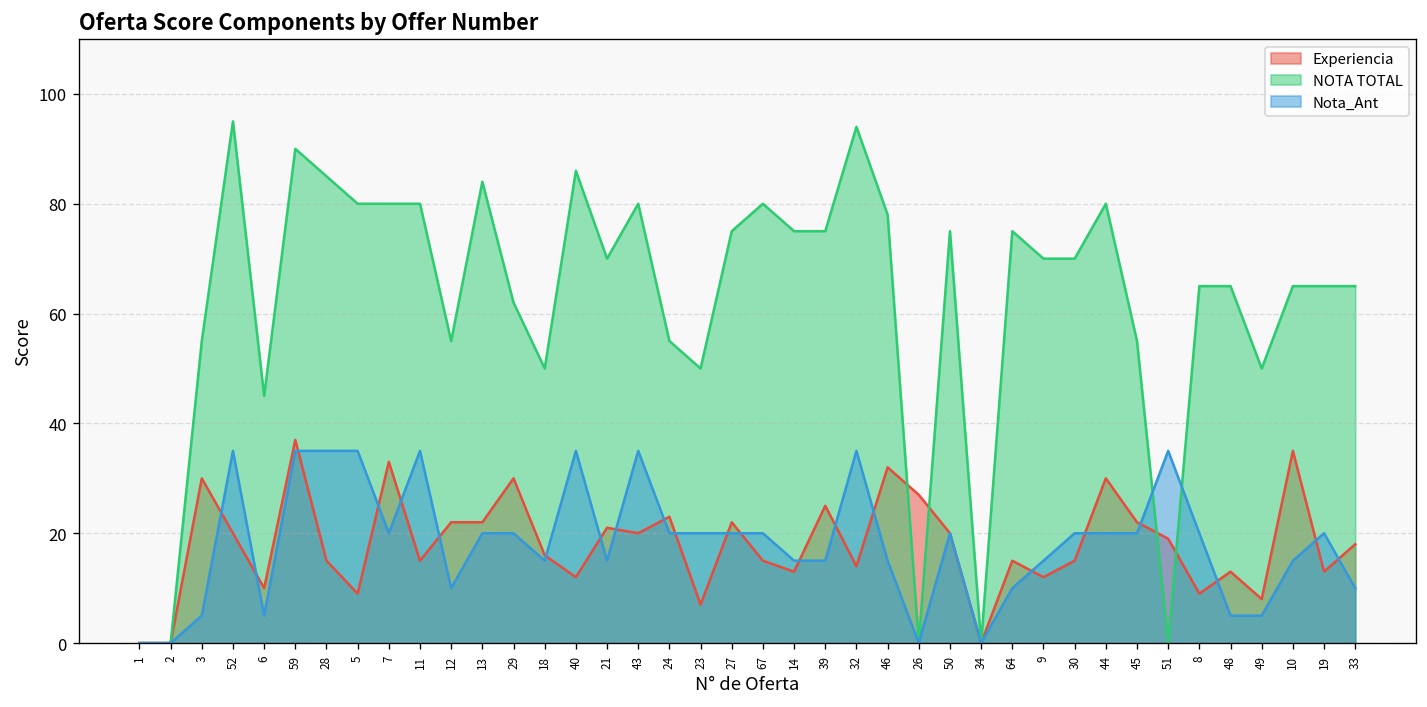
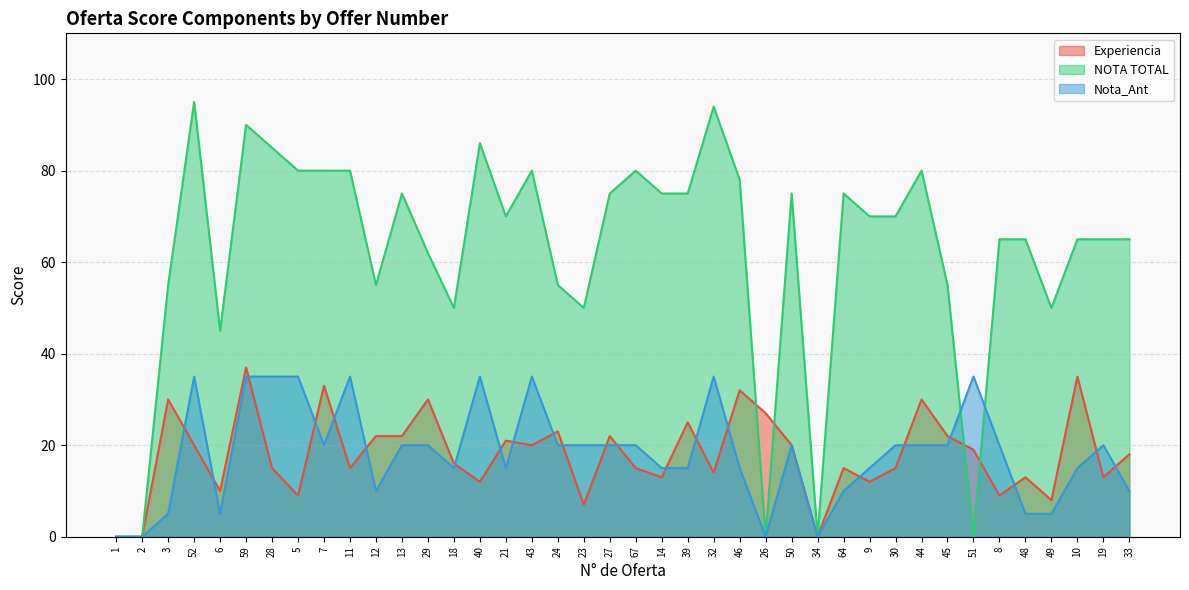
NOTA TOTAL, 13: 84 -> 75
